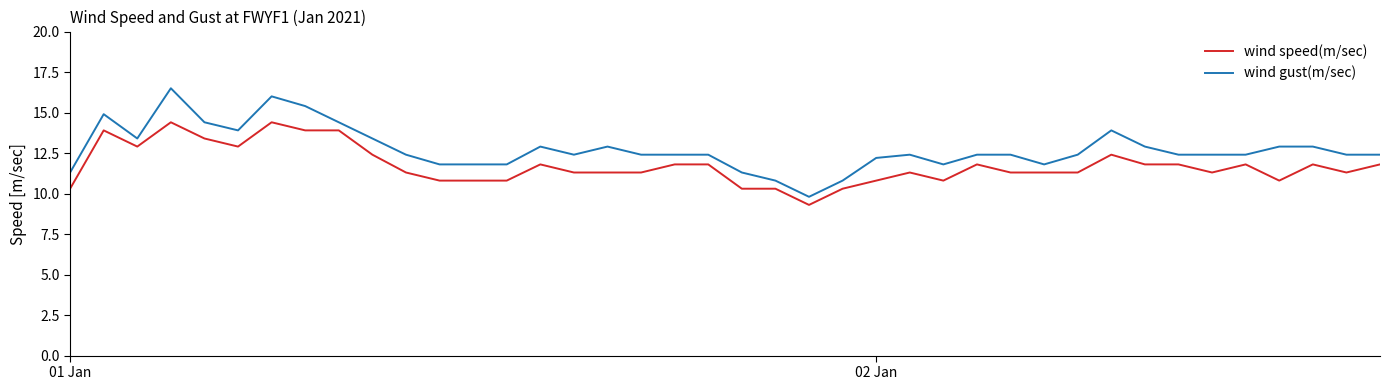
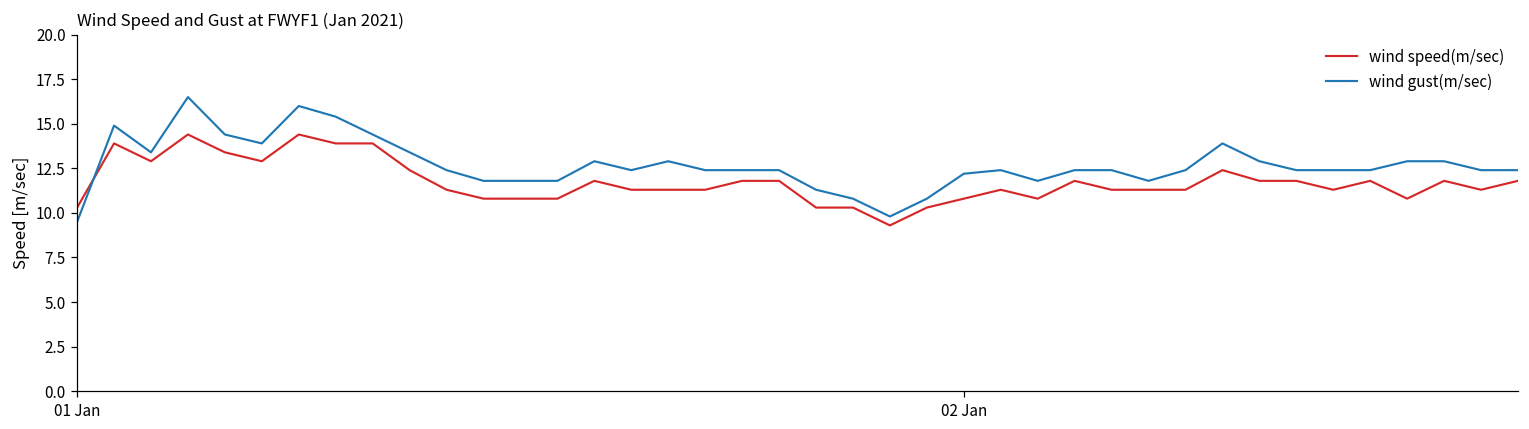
wind gust(m/sec), 01 Jan: 11.3 -> 9.5
